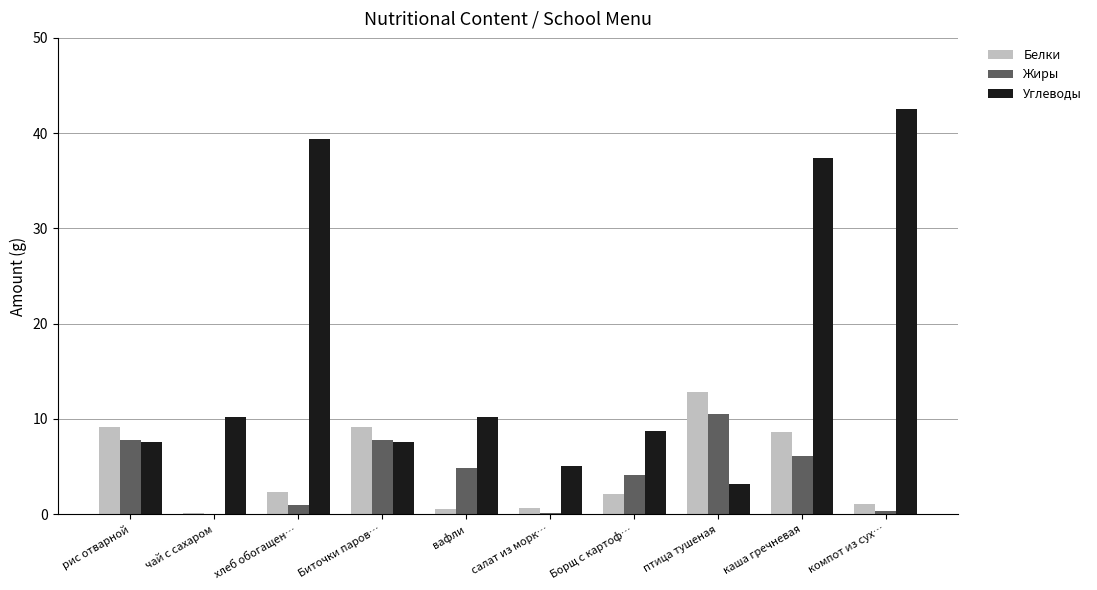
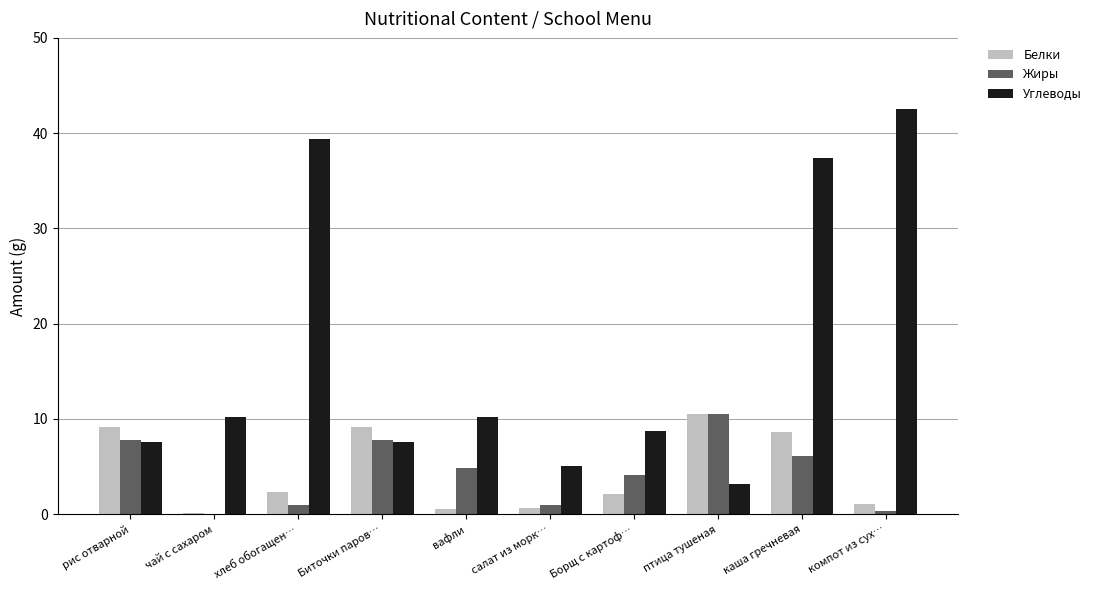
Жиры, салат из морк…: 0 -> 1
Белки, птица тушеная: 13 -> 11
